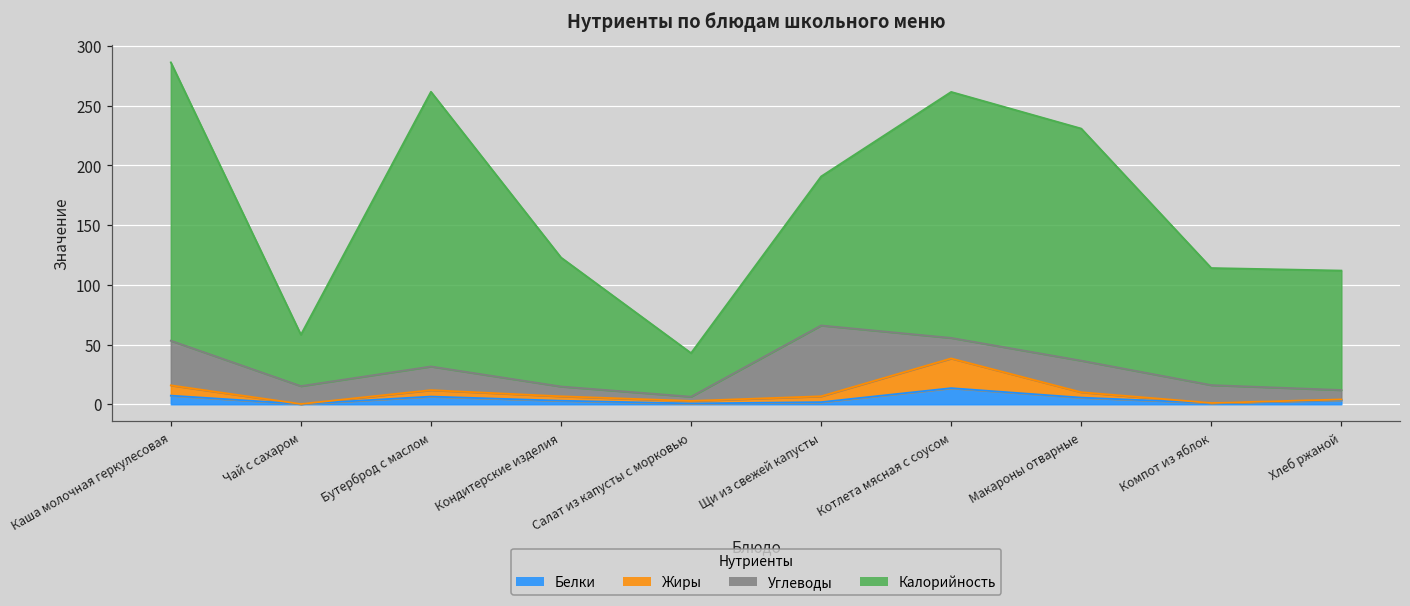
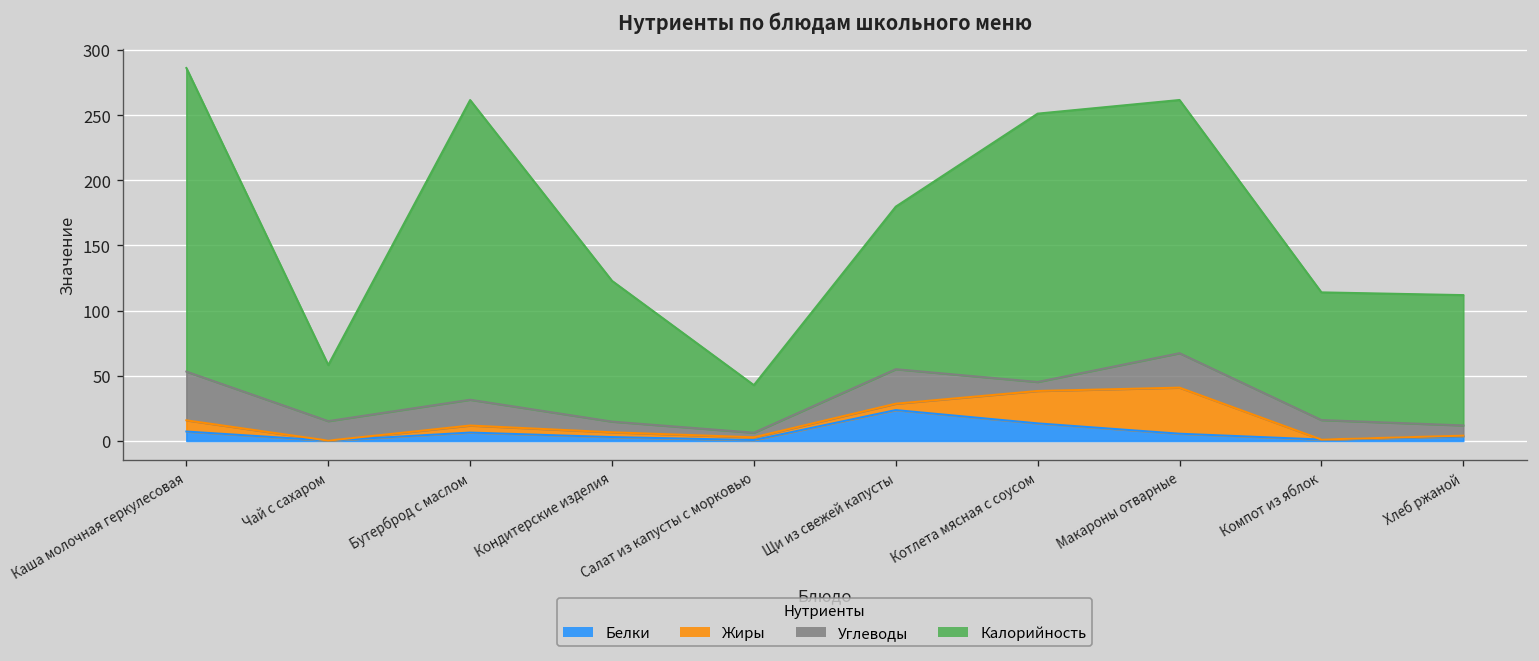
Белки, Щи из свежей капусты: 2 -> 24
Углеводы, Щи из свежей капусты: 59 -> 26
Углеводы, Котлета мясная с соусом: 17 -> 7
Жиры, Макароны отварные: 5 -> 35
